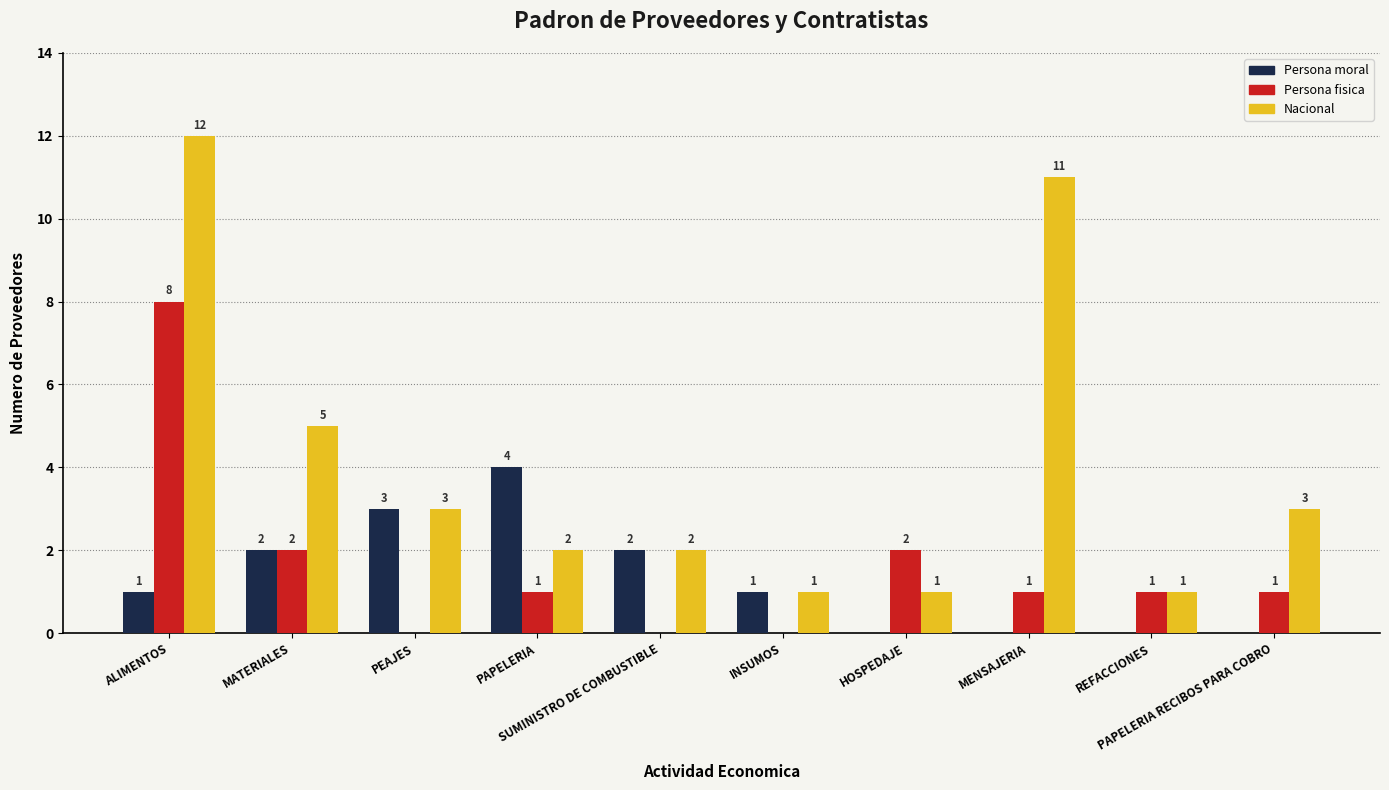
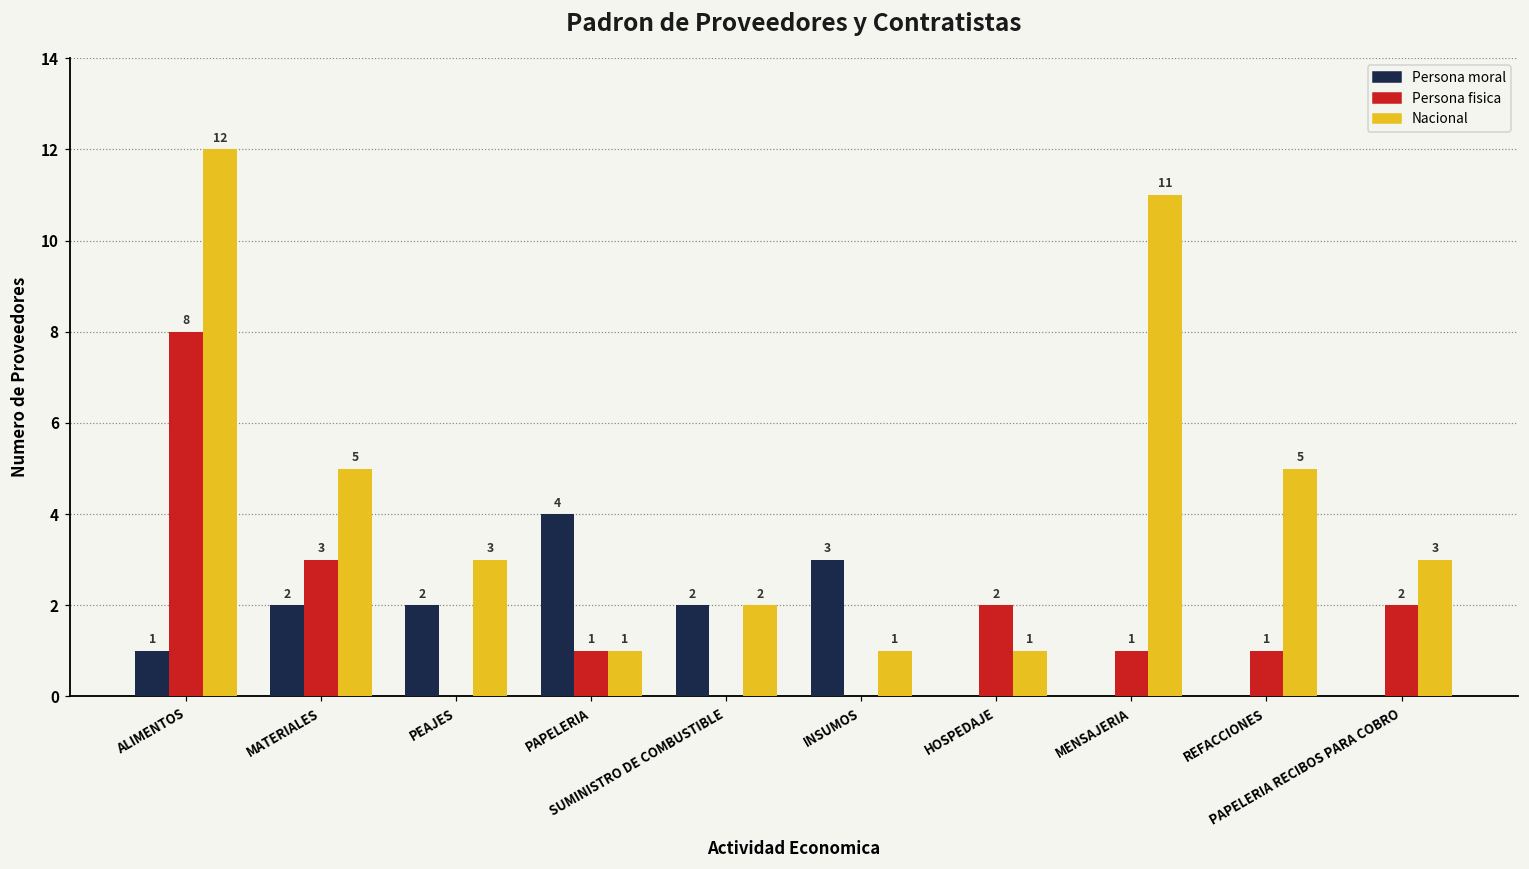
Persona fisica, MATERIALES: 2 -> 3
Persona moral, PEAJES: 3 -> 2
Nacional, PAPELERIA: 2 -> 1
Persona moral, INSUMOS: 1 -> 3
Nacional, REFACCIONES: 1 -> 5
Persona fisica, PAPELERIA RECIBOS PARA COBRO: 1 -> 2
